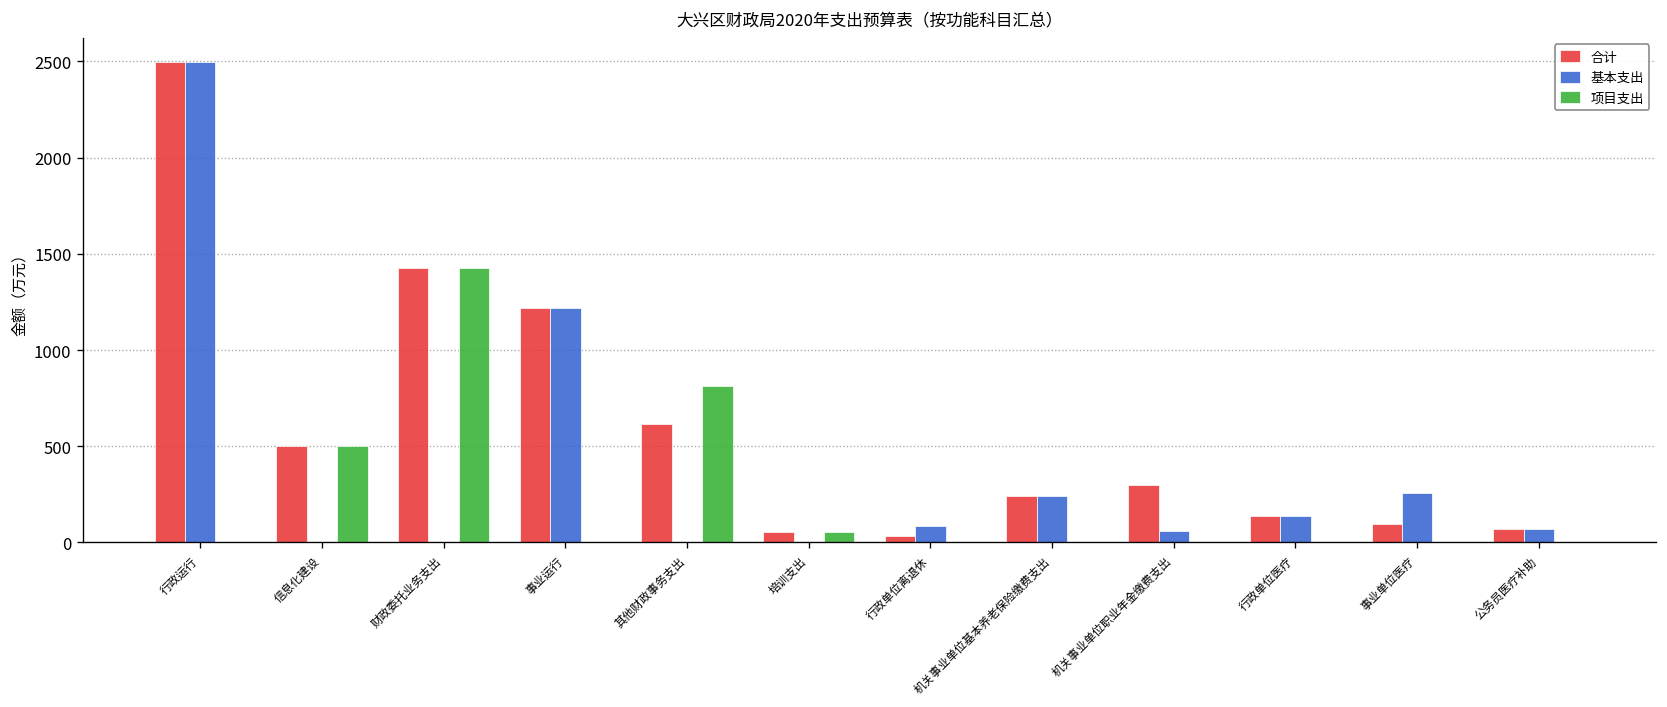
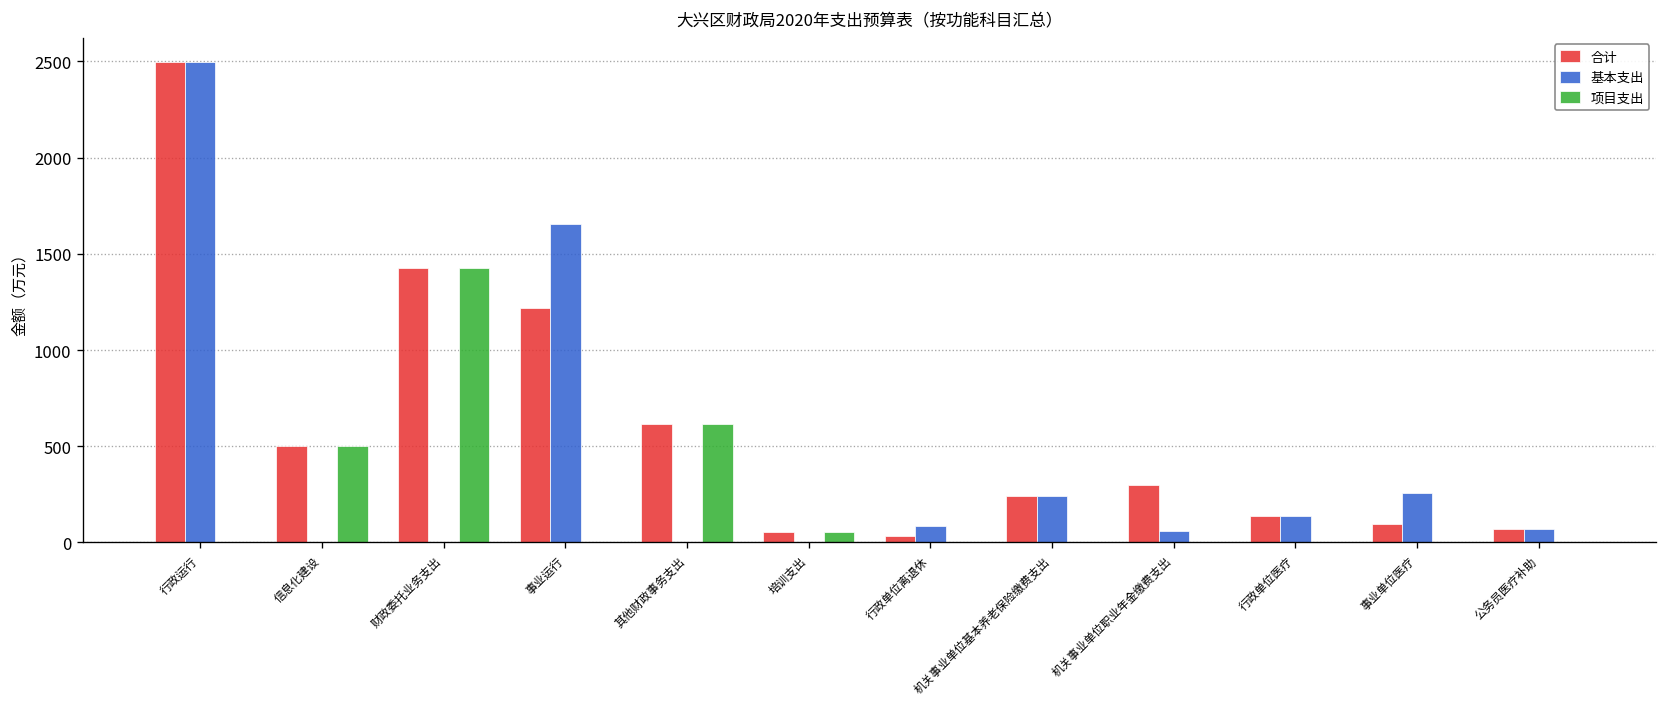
基本支出, 事业运行: 1220 -> 1660
项目支出, 其他财政事务支出: 810 -> 610
